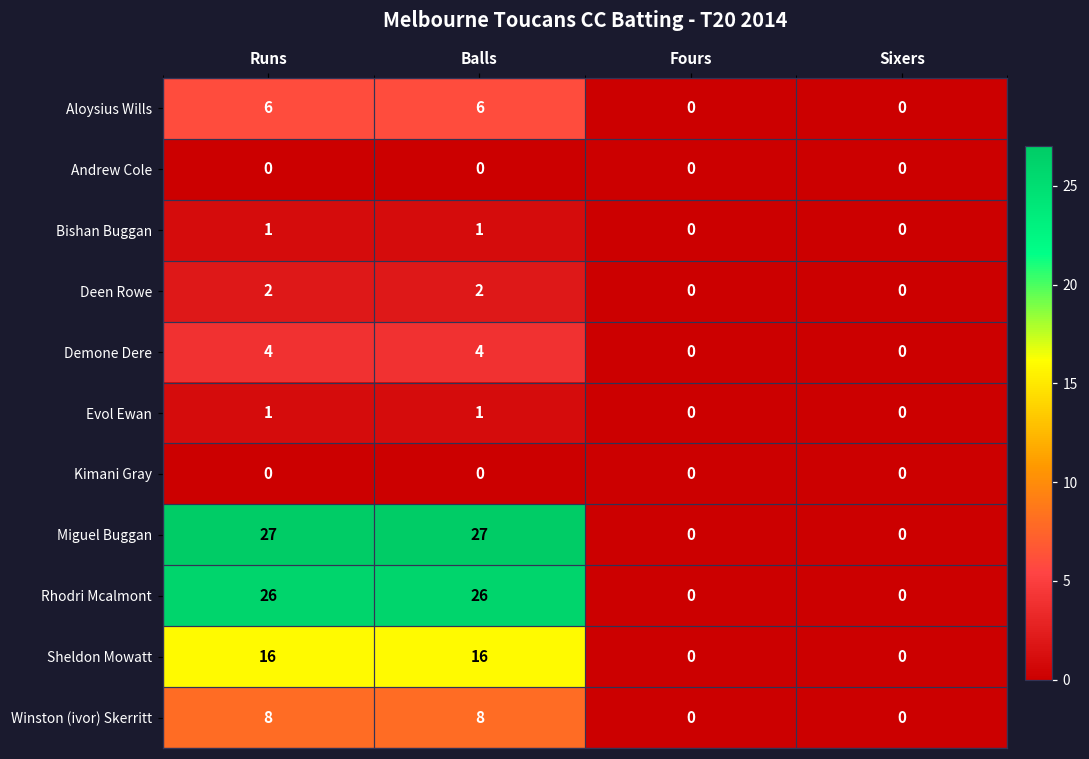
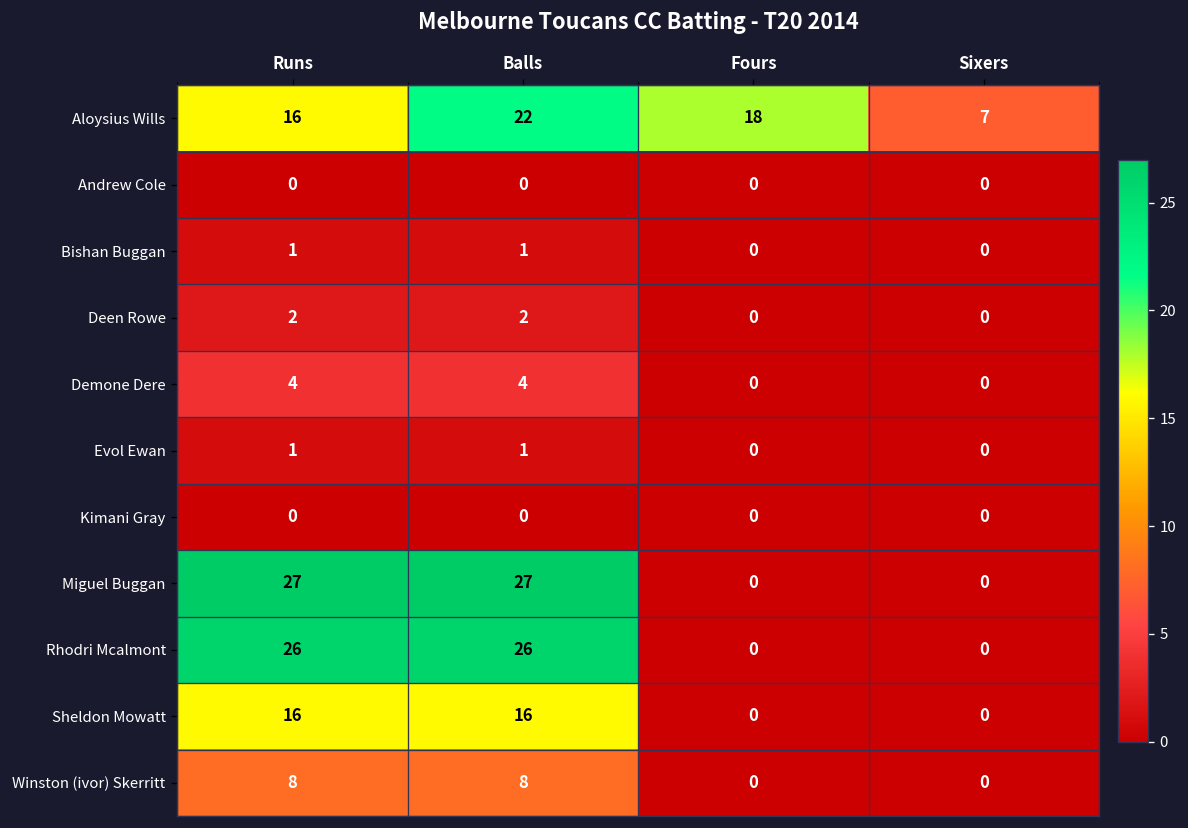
Aloysius Wills, Runs: 6 -> 16
Aloysius Wills, Balls: 6 -> 22
Aloysius Wills, Fours: 0 -> 18
Aloysius Wills, Sixers: 0 -> 7
